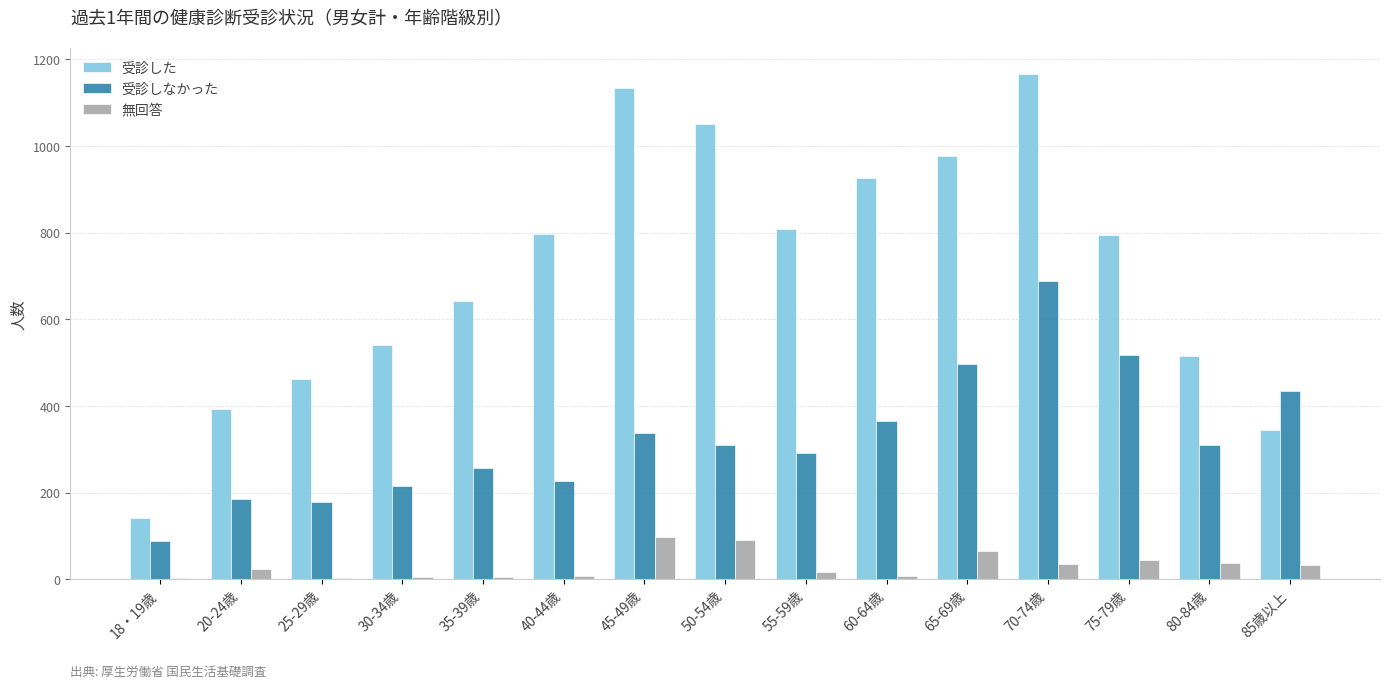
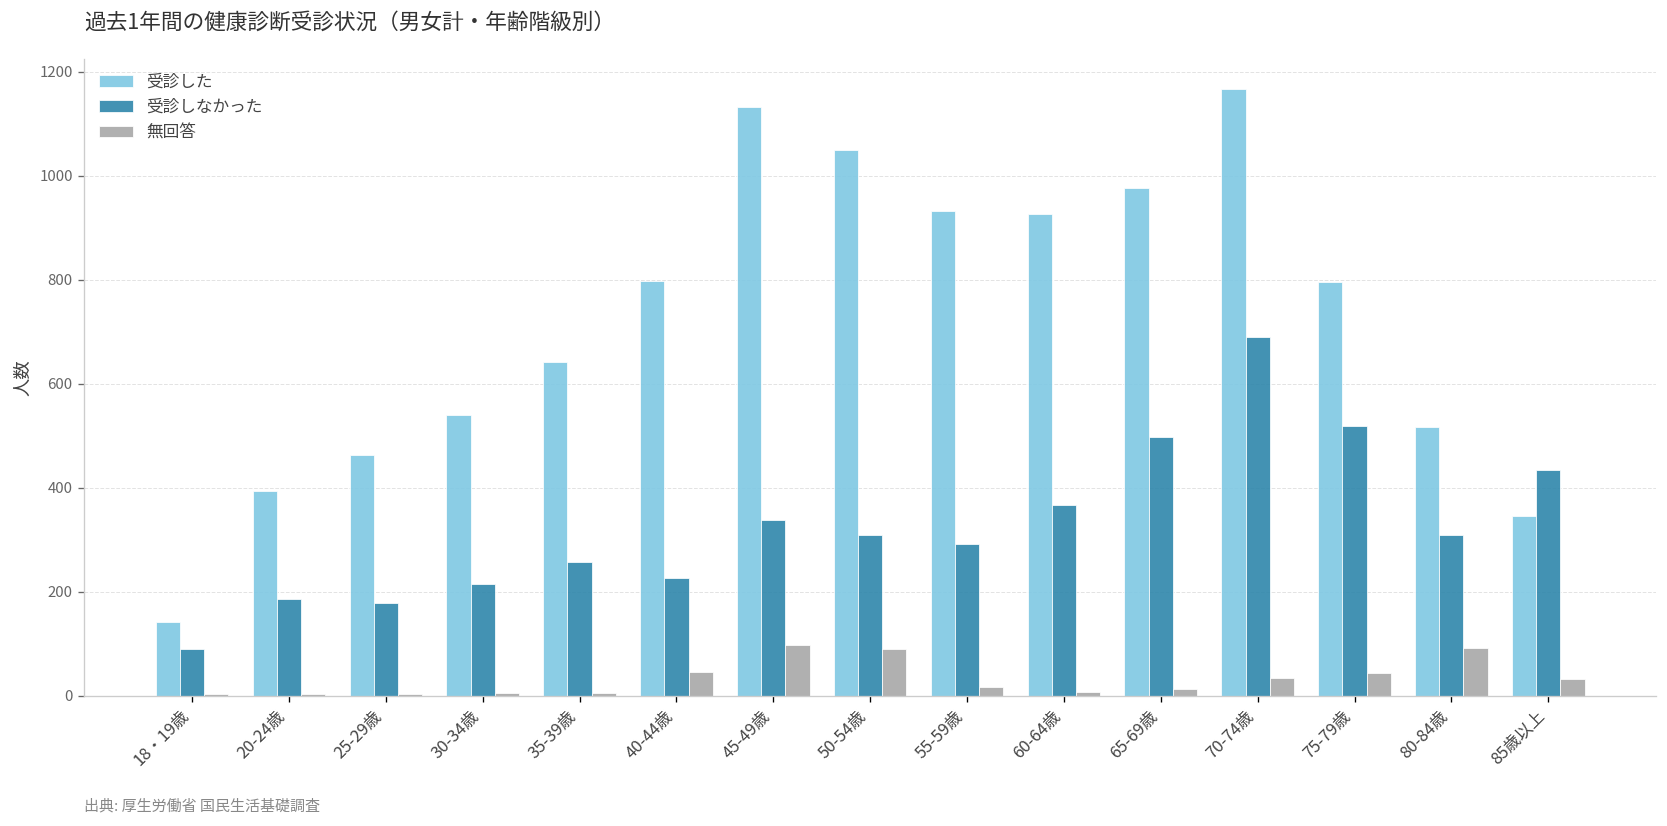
無回答, 20-24歳: 30 -> 0
無回答, 40-44歳: 10 -> 50
受診した, 55-59歳: 810 -> 930
無回答, 65-69歳: 70 -> 10
無回答, 80-84歳: 40 -> 90
